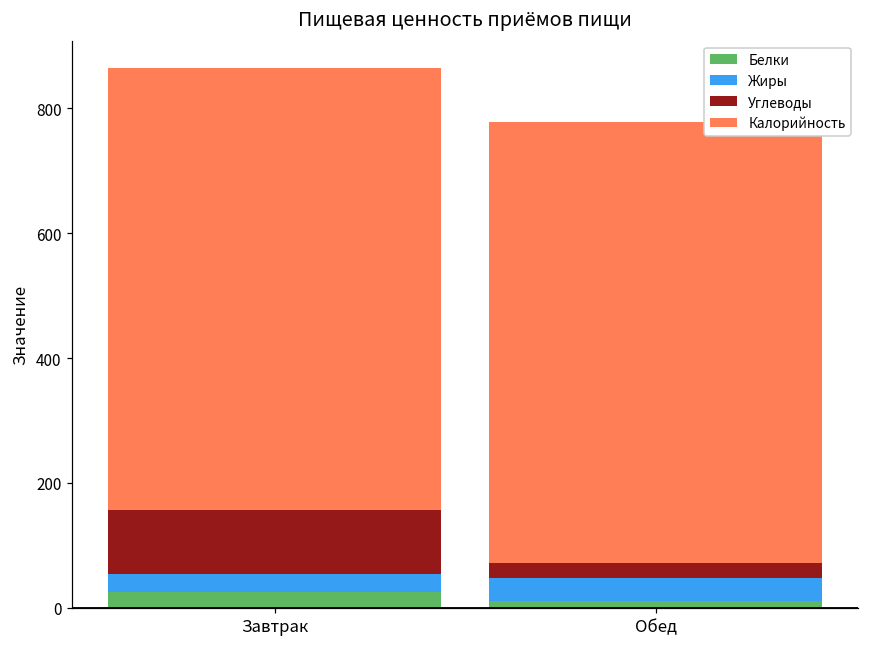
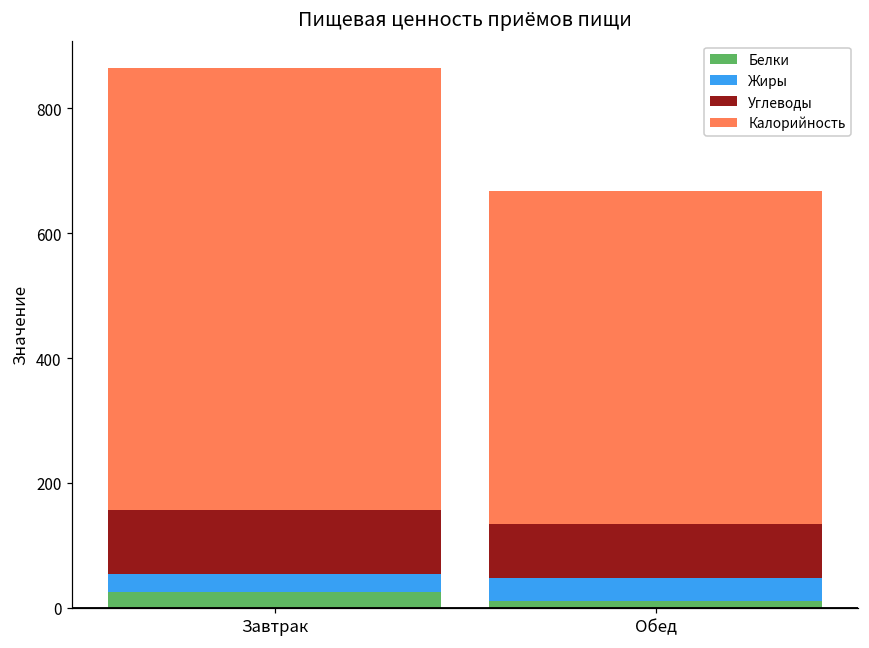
Углеводы, Обед: 20 -> 90
Калорийность, Обед: 710 -> 530
